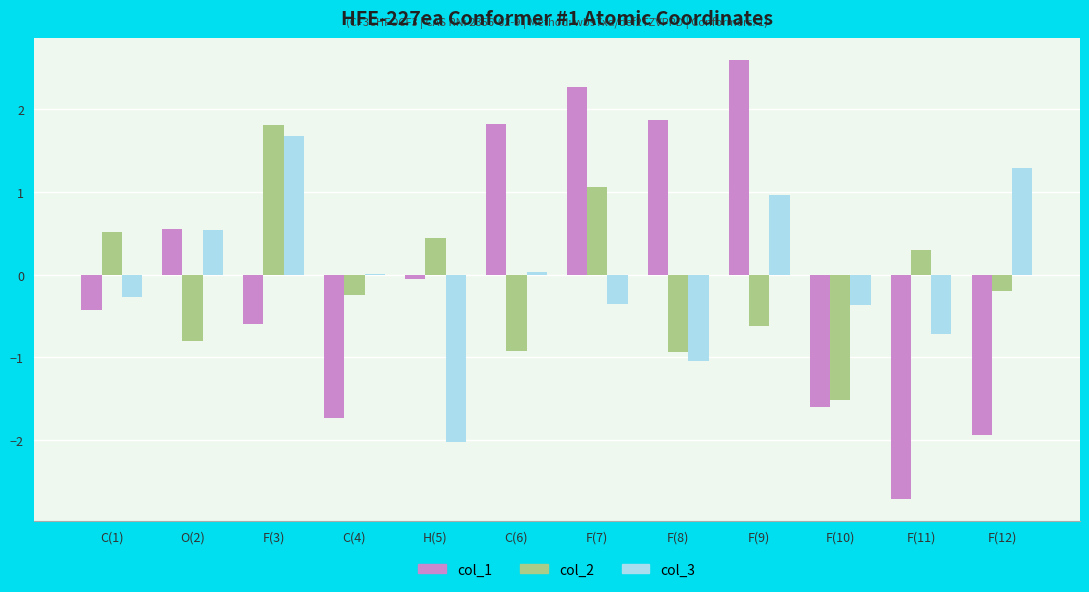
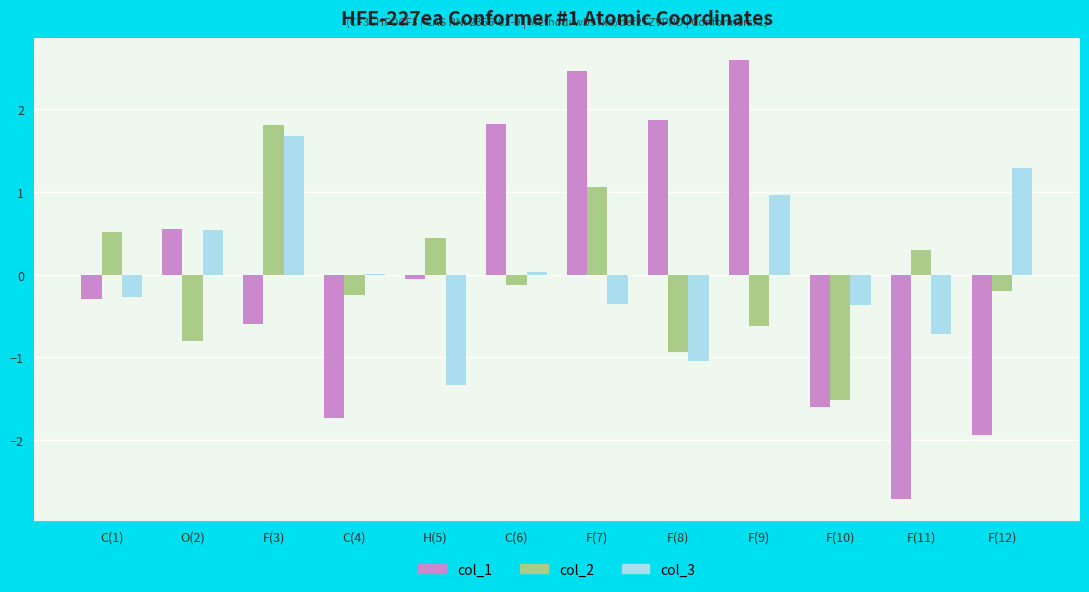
col_1, C(1): -0.4 -> -0.3
col_3, H(5): -2.0 -> -1.3
col_2, C(6): -0.9 -> -0.1
col_1, F(7): 2.3 -> 2.5
